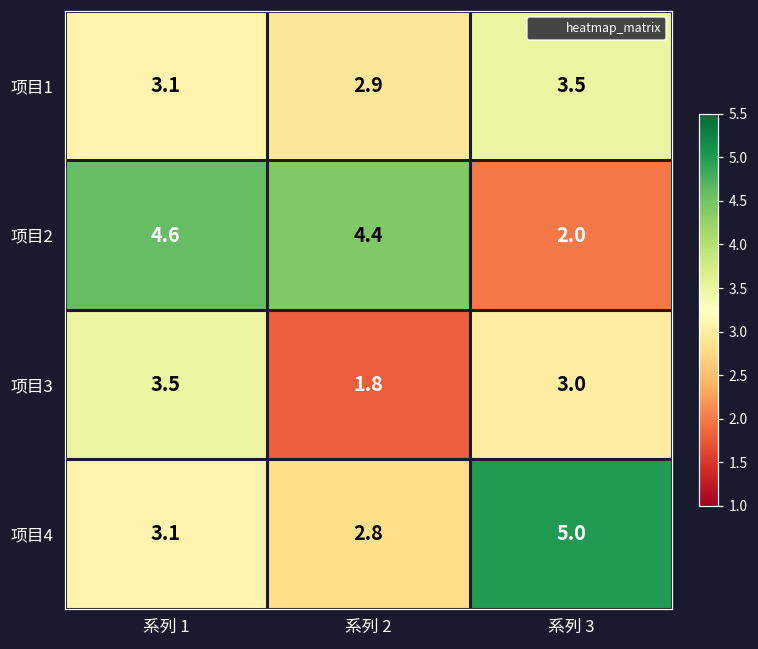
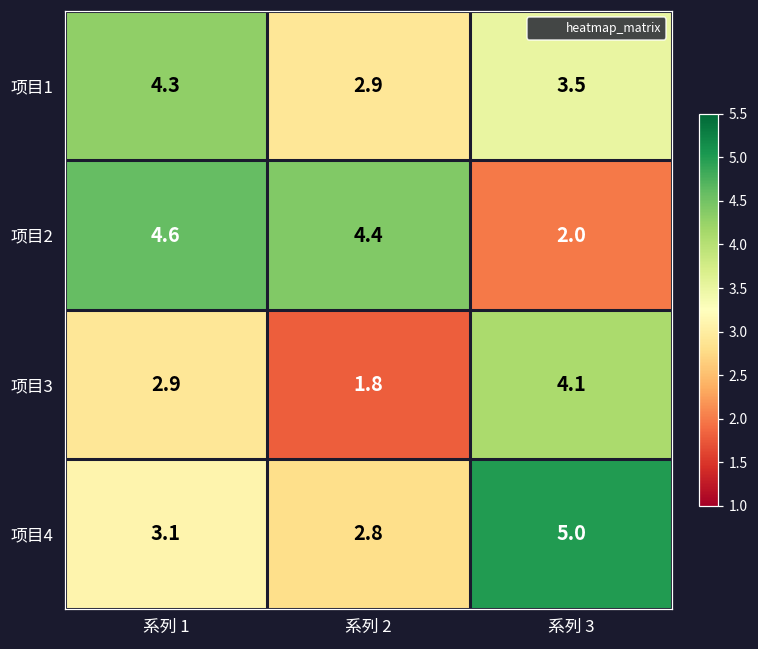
项目1, 系列 1: 3.1 -> 4.3
项目3, 系列 1: 3.5 -> 2.9
项目3, 系列 3: 3.0 -> 4.1
